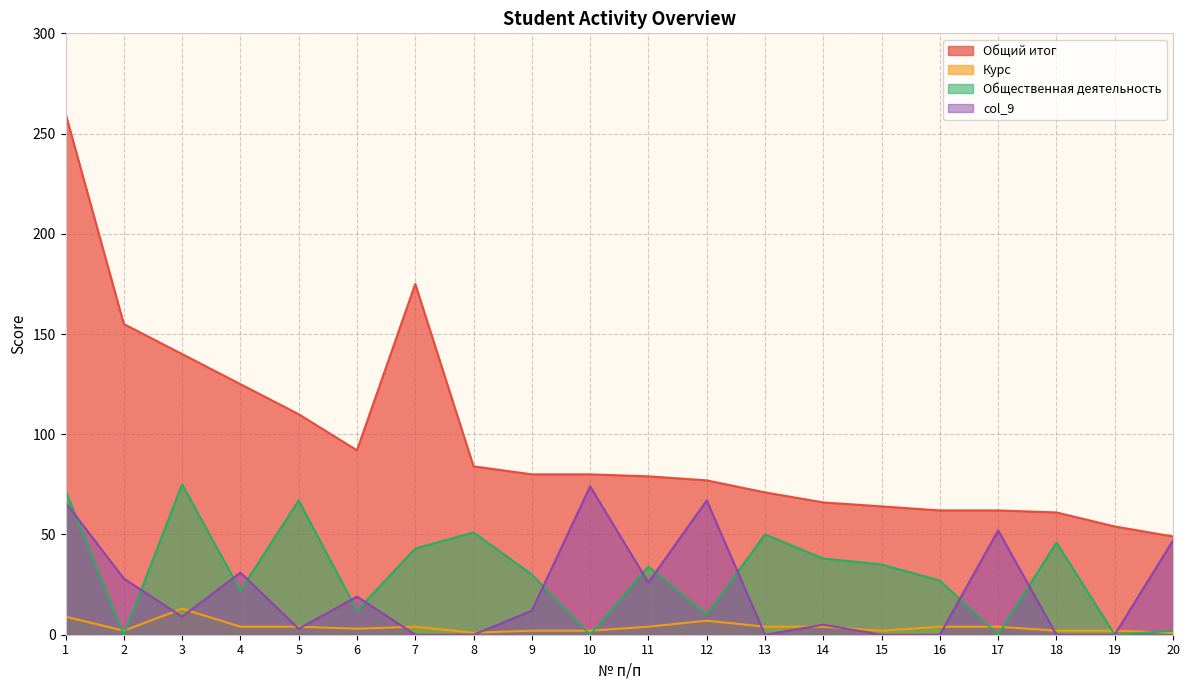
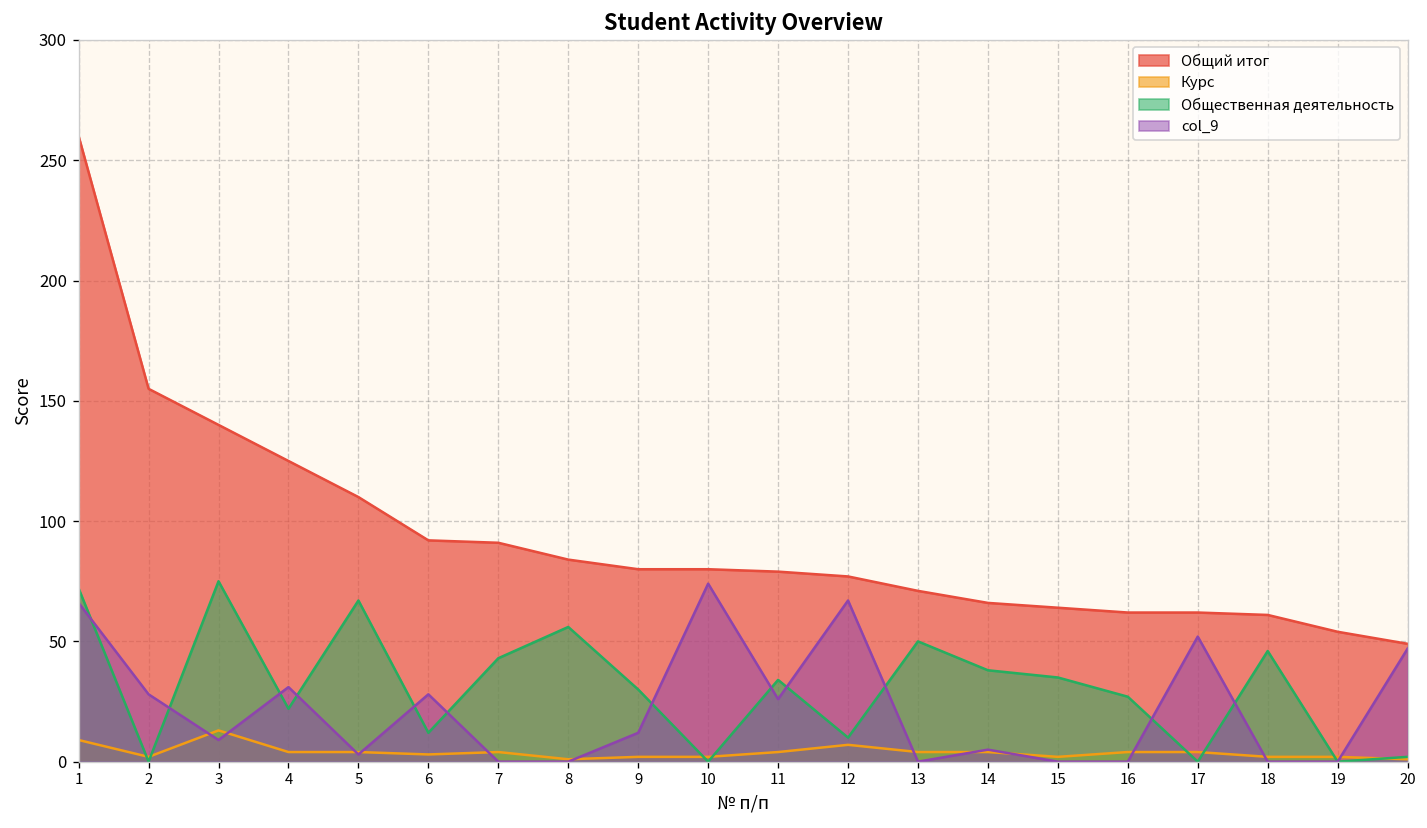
col_9, 6: 19 -> 28
Общий итог, 7: 175 -> 91
Общественная деятельность, 8: 51 -> 56
